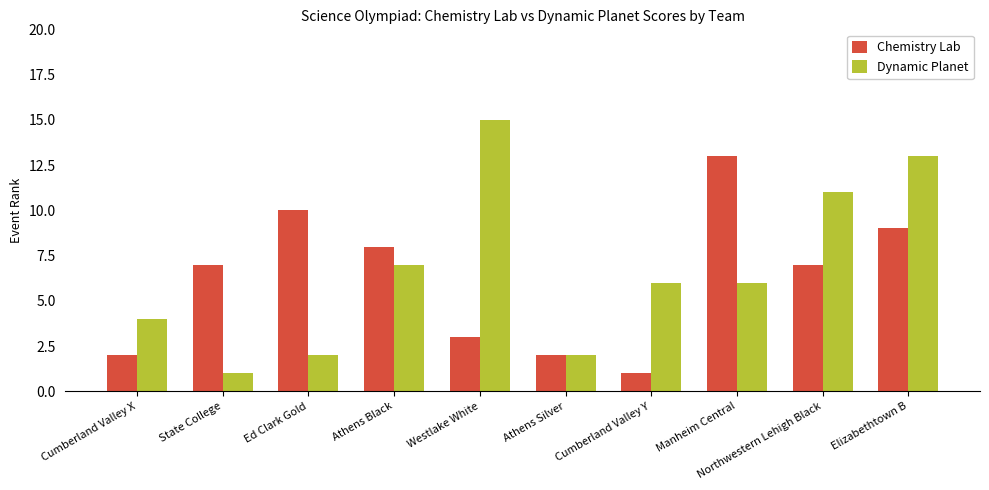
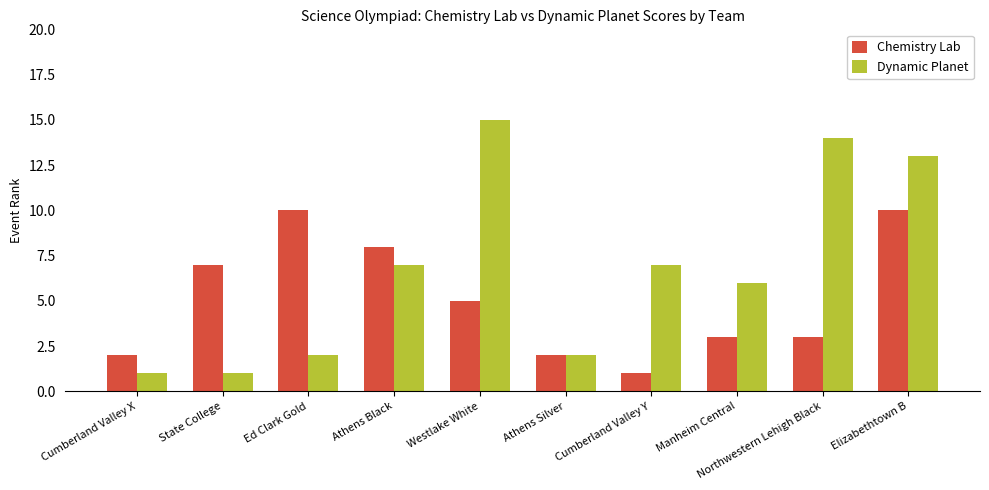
Dynamic Planet, Cumberland Valley X: 4 -> 1
Chemistry Lab, Westlake White: 3 -> 5
Dynamic Planet, Cumberland Valley Y: 6 -> 7
Chemistry Lab, Manheim Central: 13 -> 3
Chemistry Lab, Northwestern Lehigh Black: 7 -> 3
Dynamic Planet, Northwestern Lehigh Black: 11 -> 14
Chemistry Lab, Elizabethtown B: 9 -> 10
